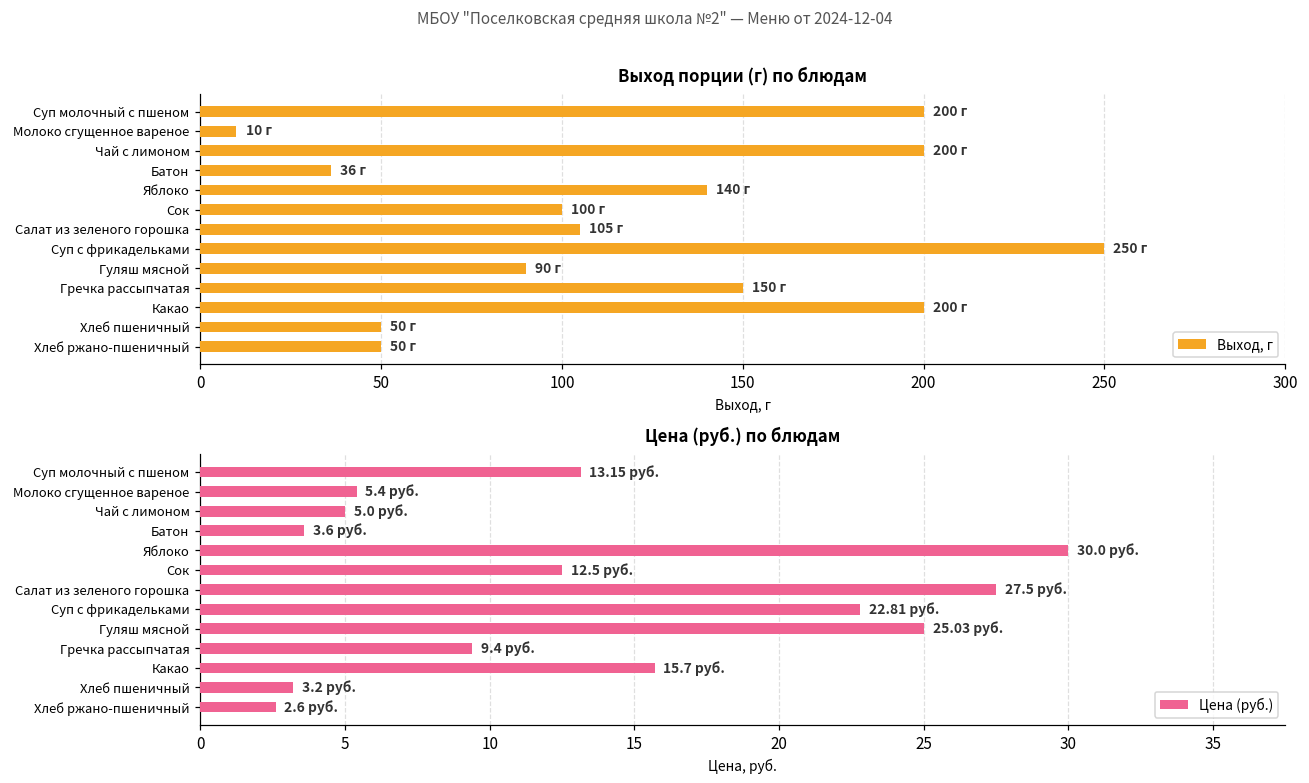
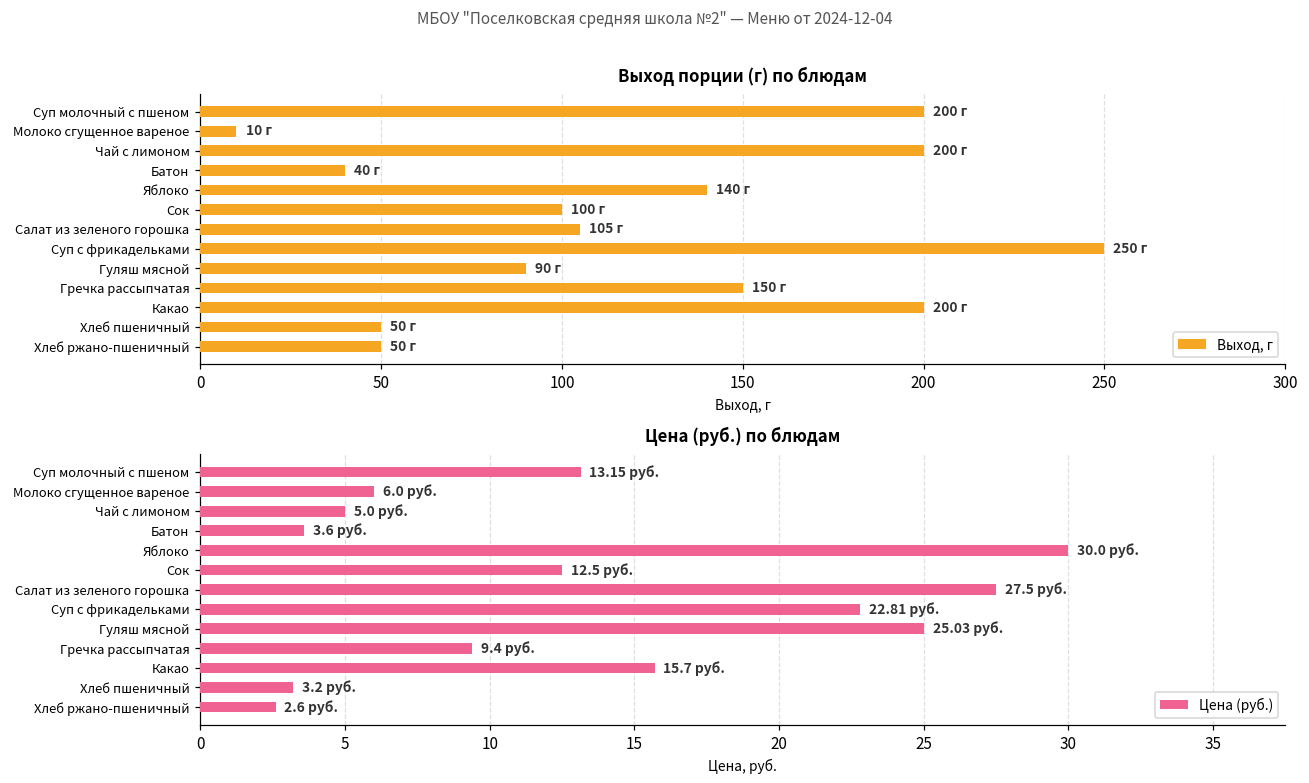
Выход порции (г) по блюдам, Батон: 36 -> 40
Цена (руб.) по блюдам, Молоко сгущенное вареное: 5.4 -> 6.0
